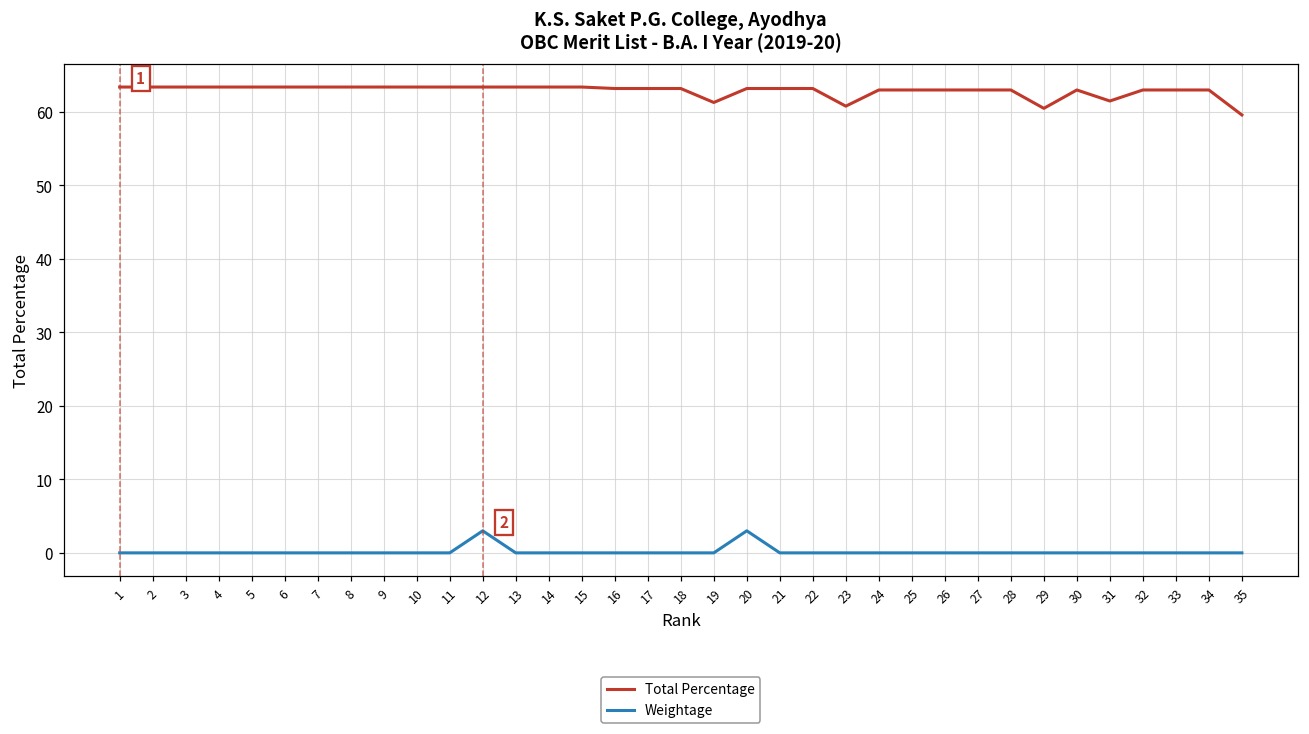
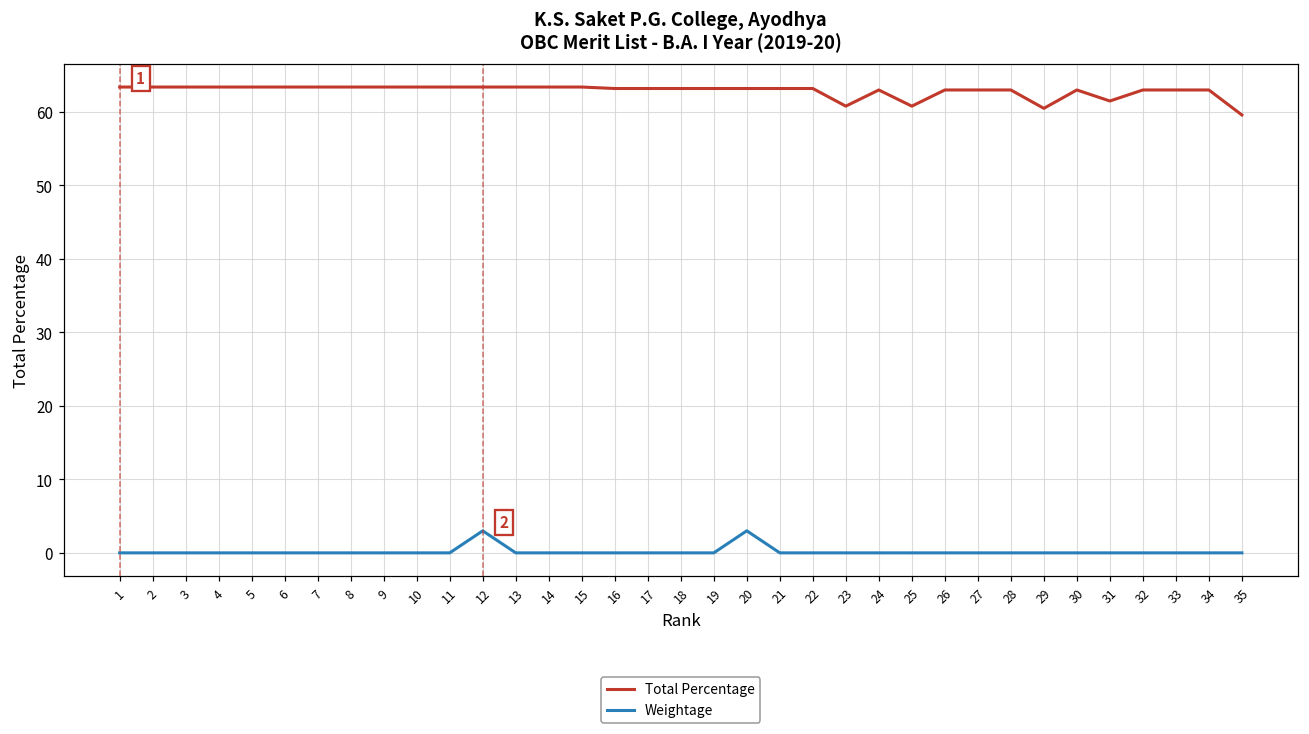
Total Percentage, 19: 61 -> 63
Total Percentage, 25: 63 -> 61
